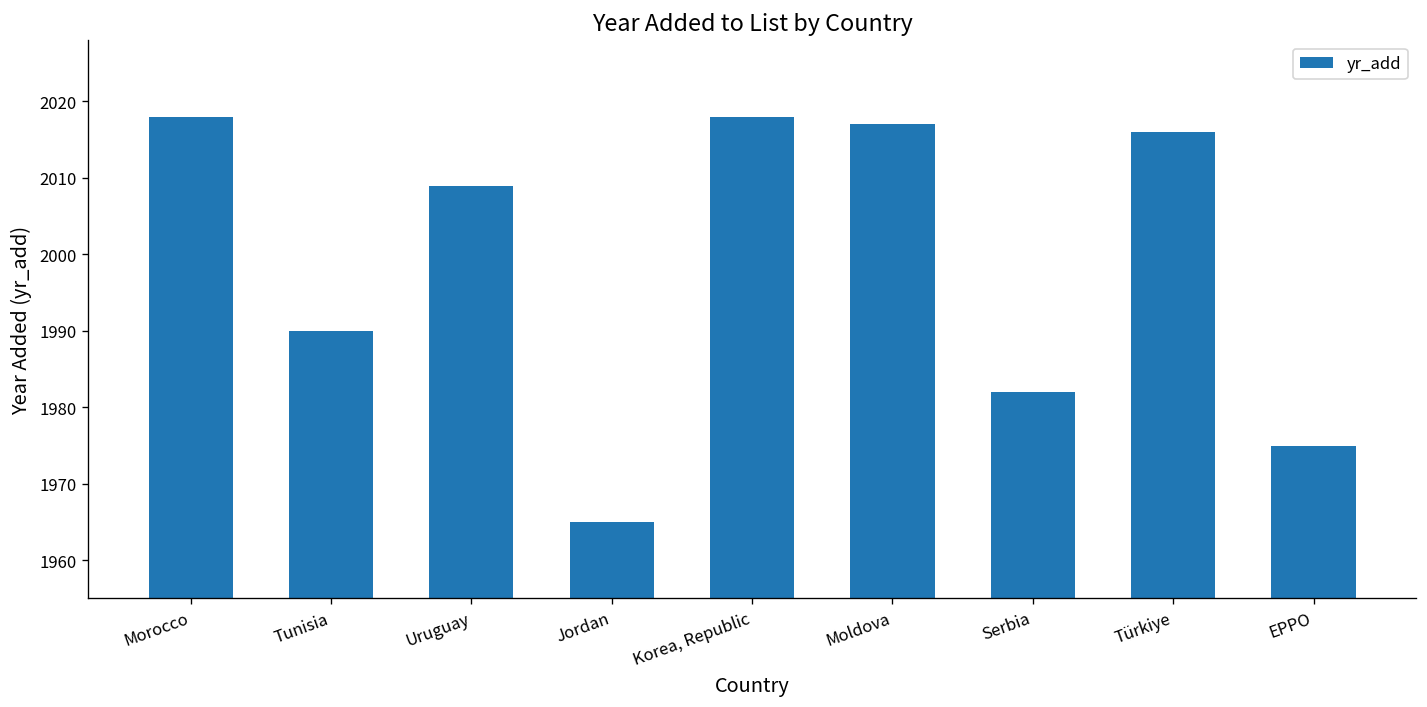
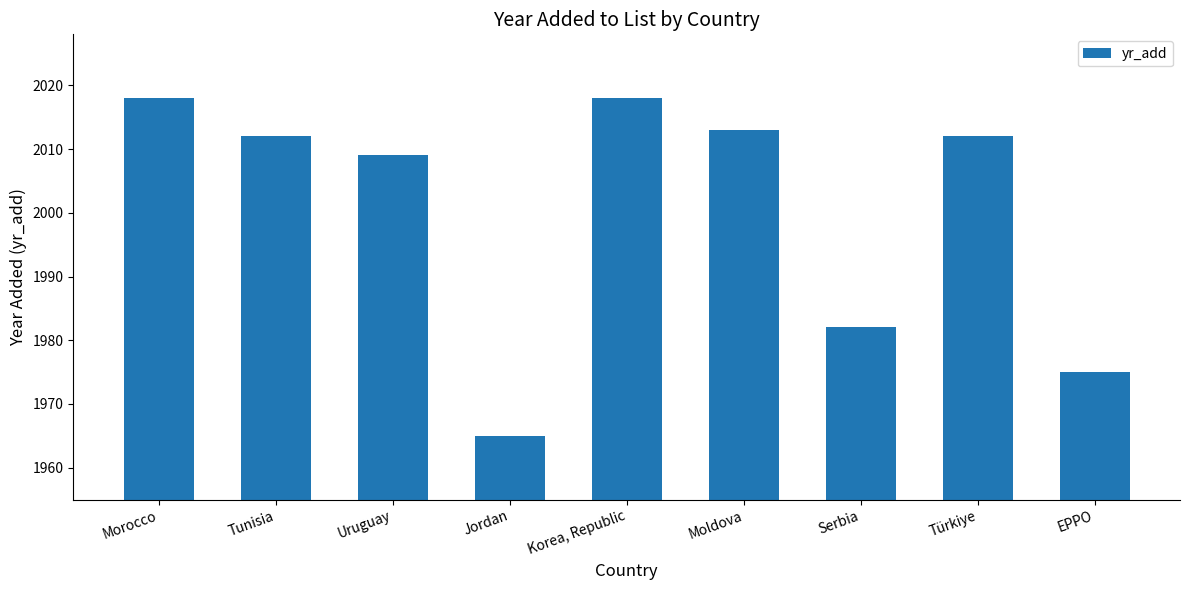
Tunisia: 1990 -> 2012
Moldova: 2017 -> 2013
Türkiye: 2016 -> 2012
